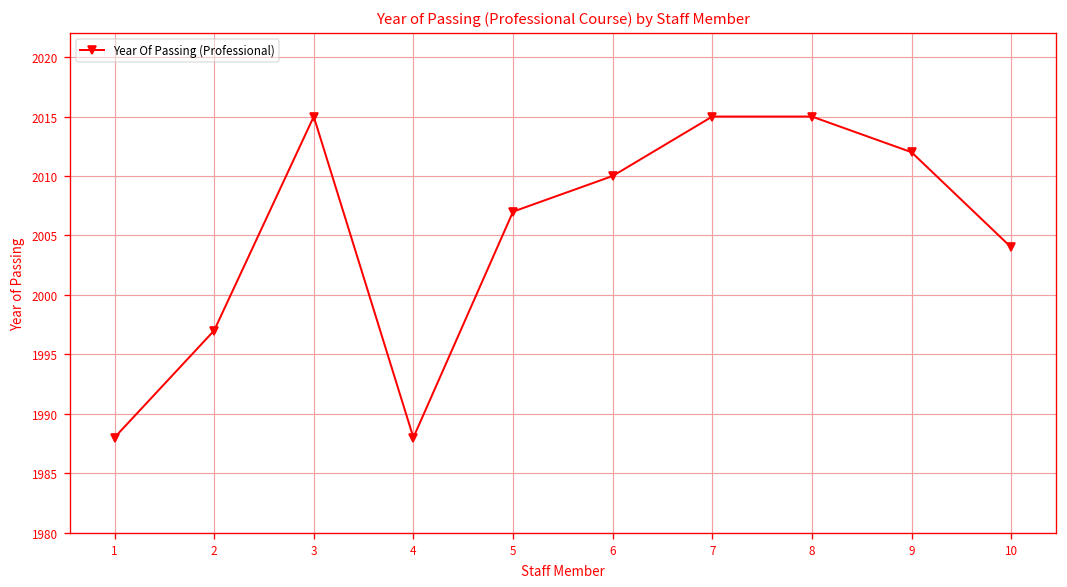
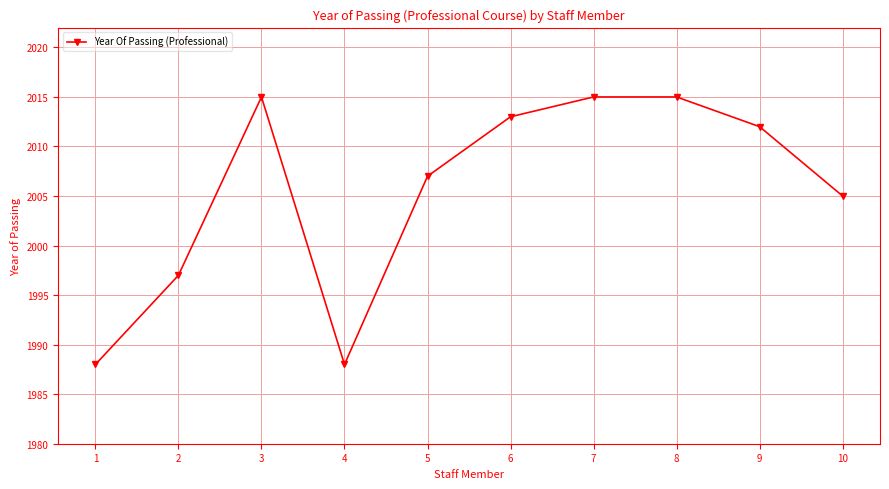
6: 2010 -> 2013
10: 2004 -> 2005
